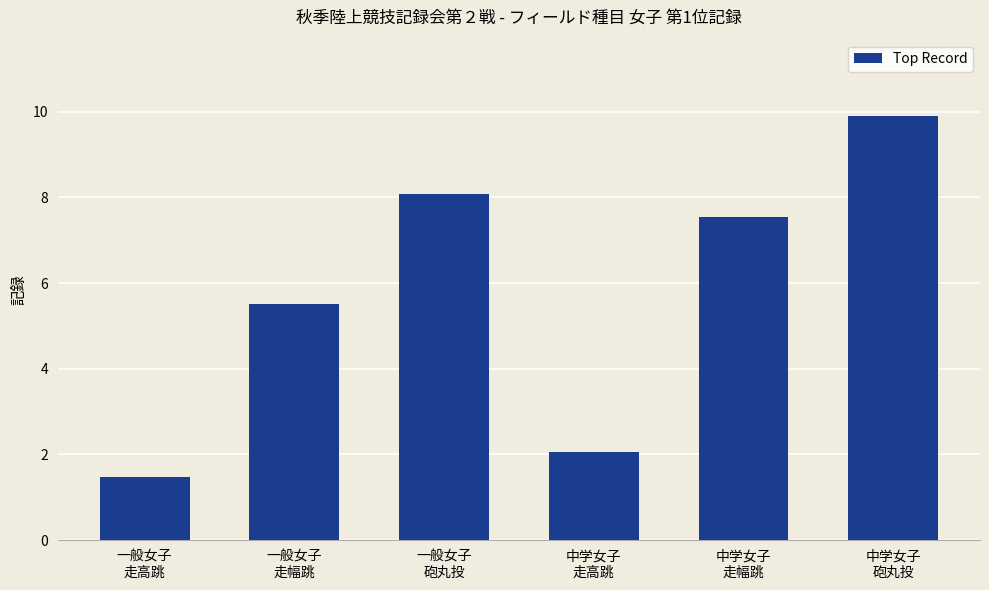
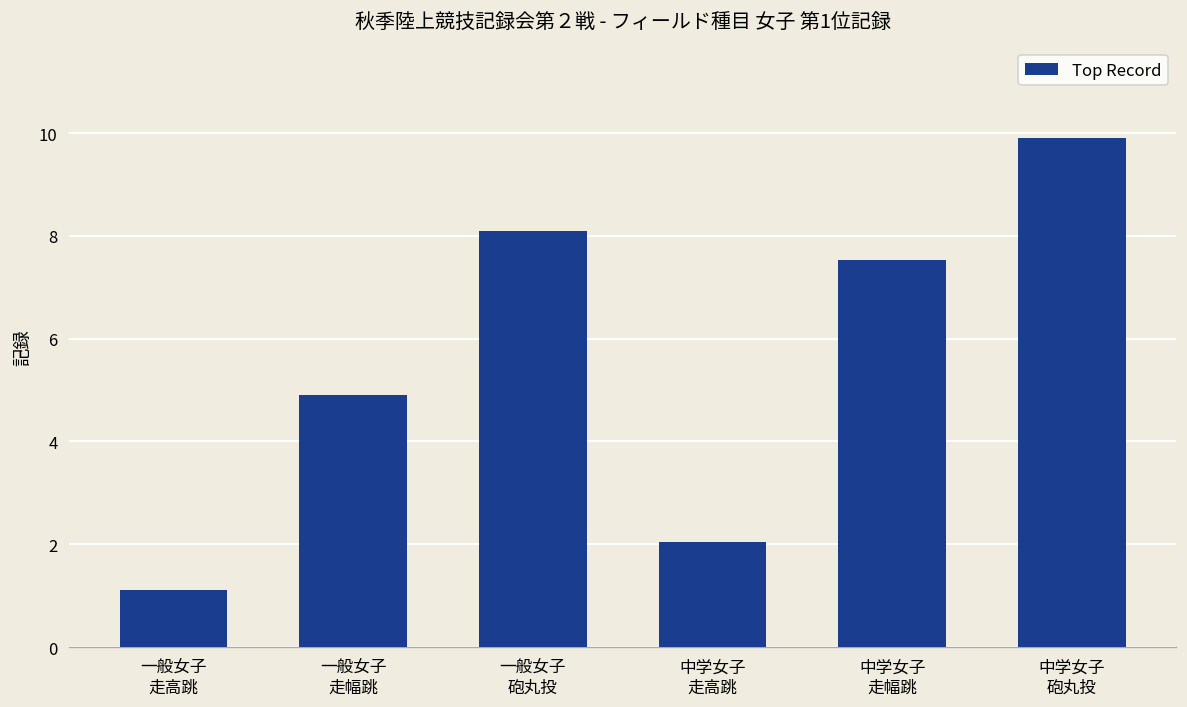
一般女子 走高跳: 1.5 -> 1.1
一般女子 走幅跳: 5.5 -> 4.9
